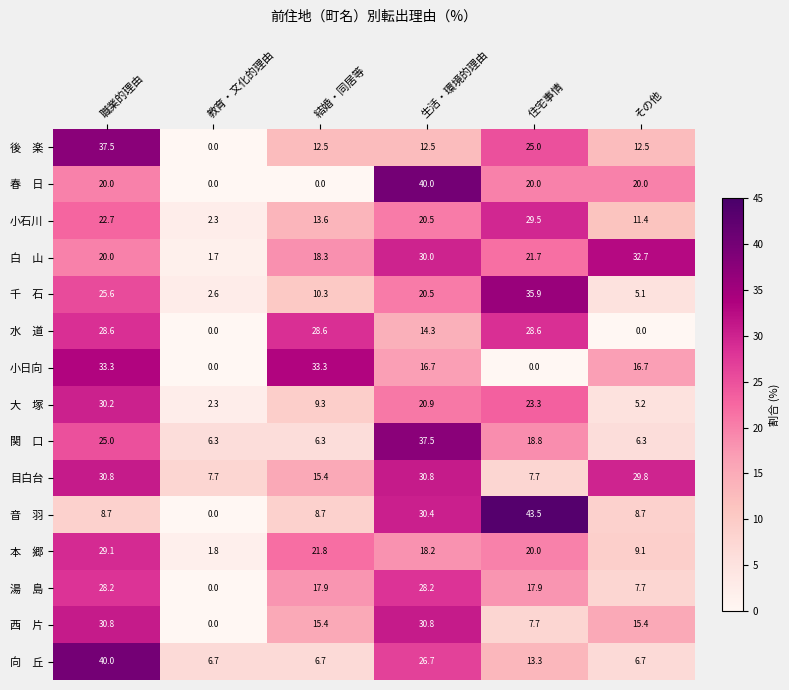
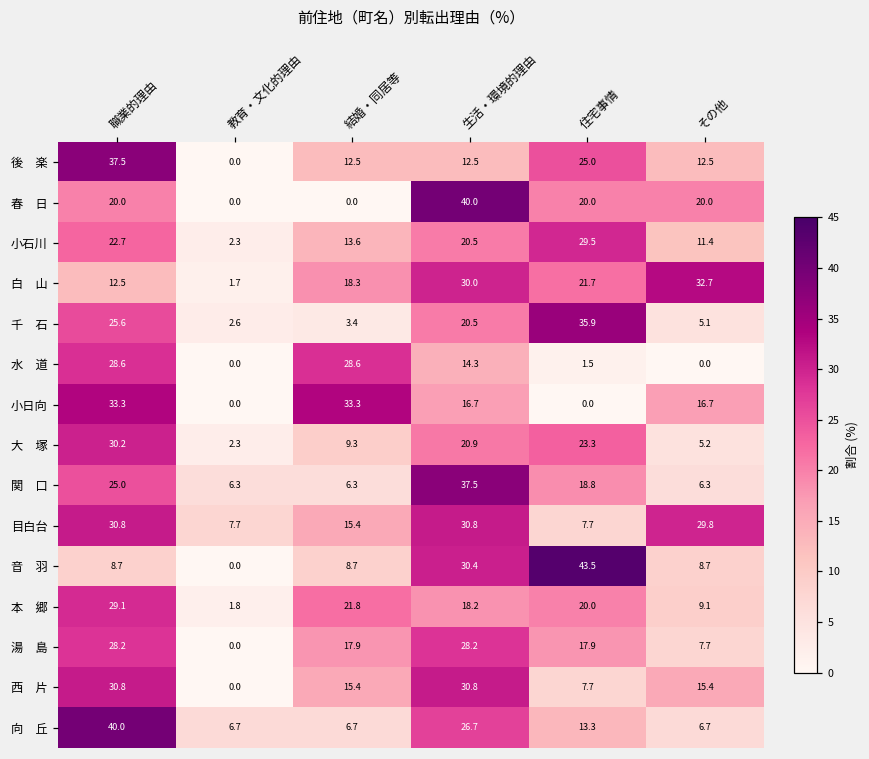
白 山, 職業的理由: 20.0 -> 12.5
千 石, 結婚・同居等: 10.3 -> 3.4
水 道, 住宅事情: 28.6 -> 1.5
